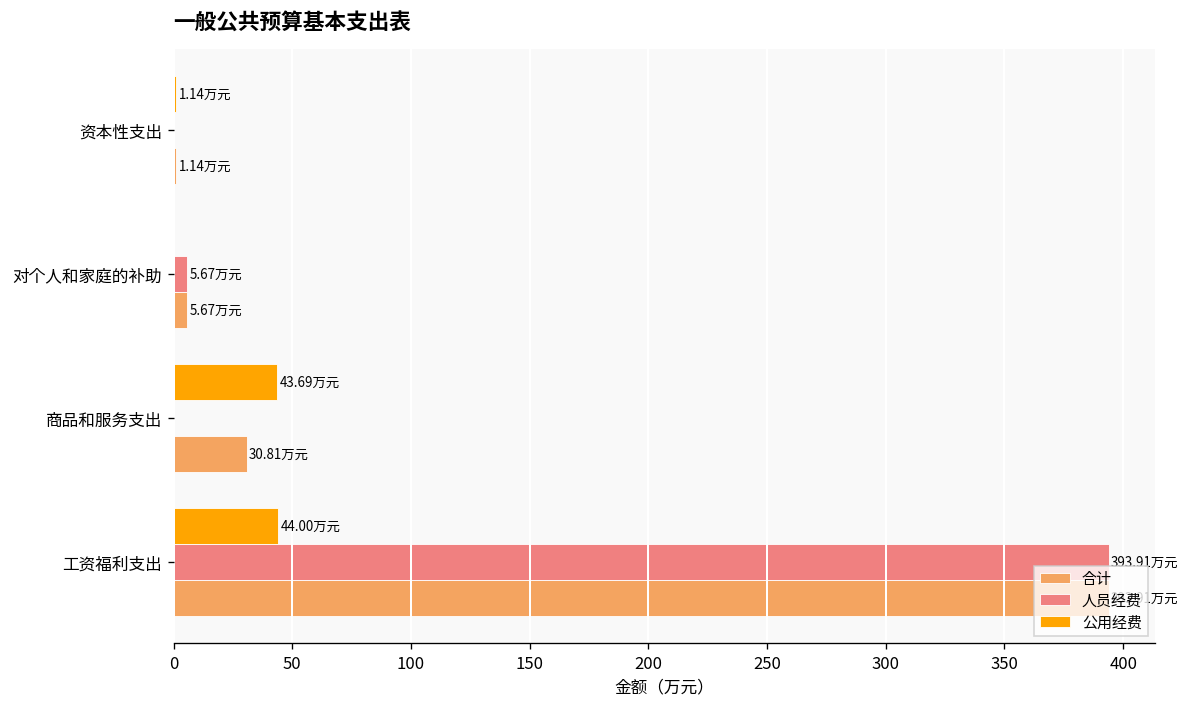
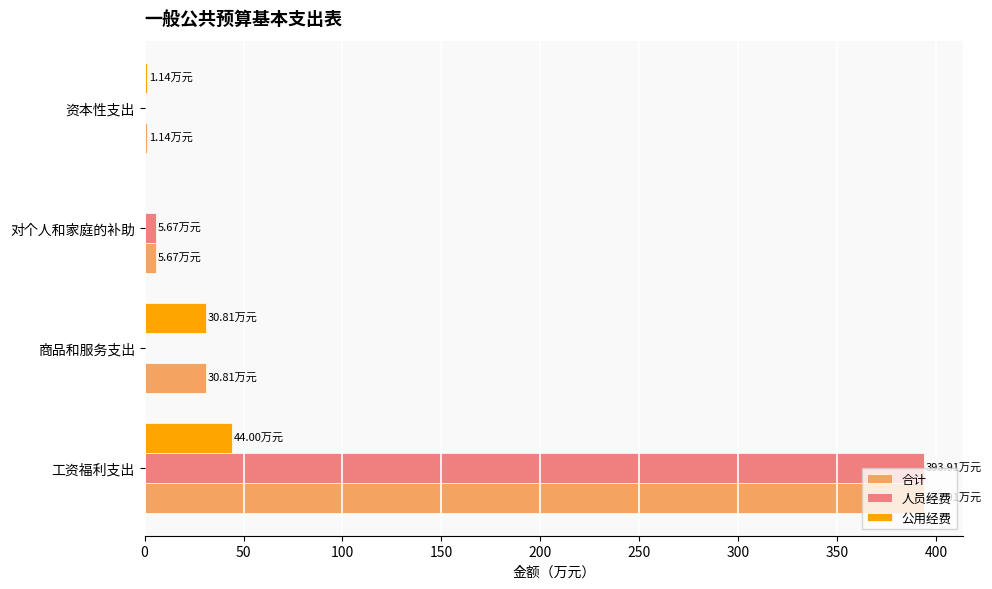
公用经费, 商品和服务支出: 43.69 -> 30.81
